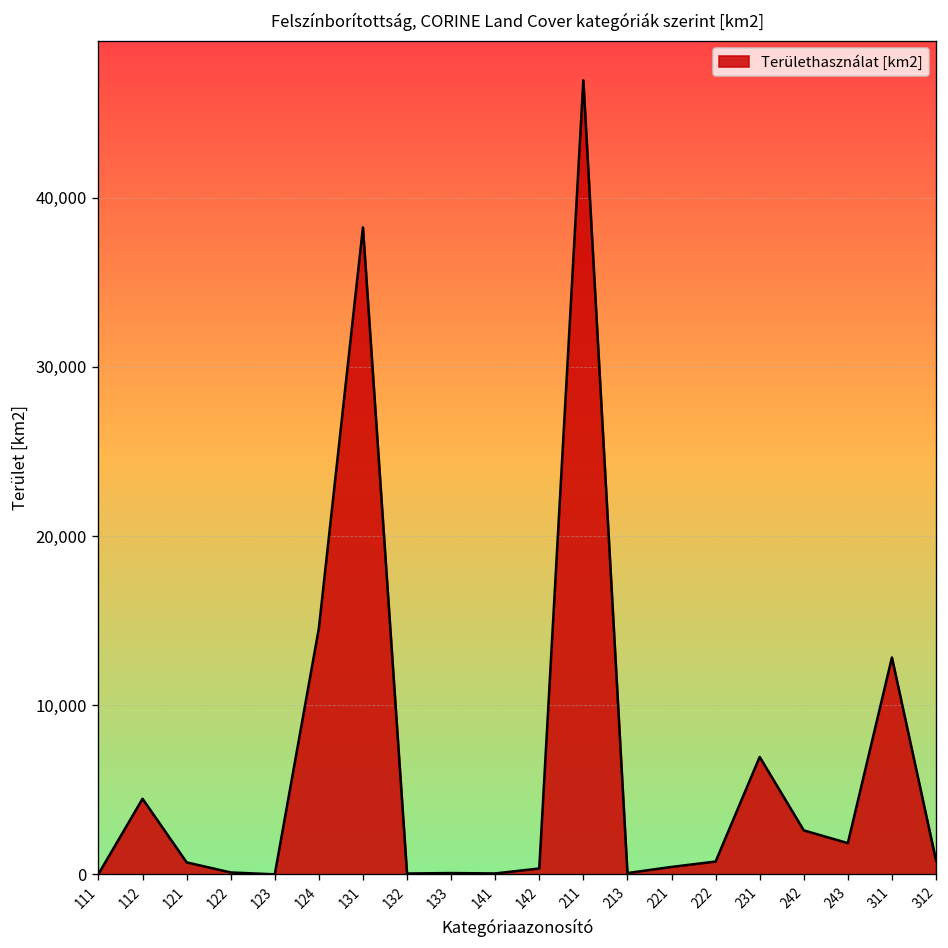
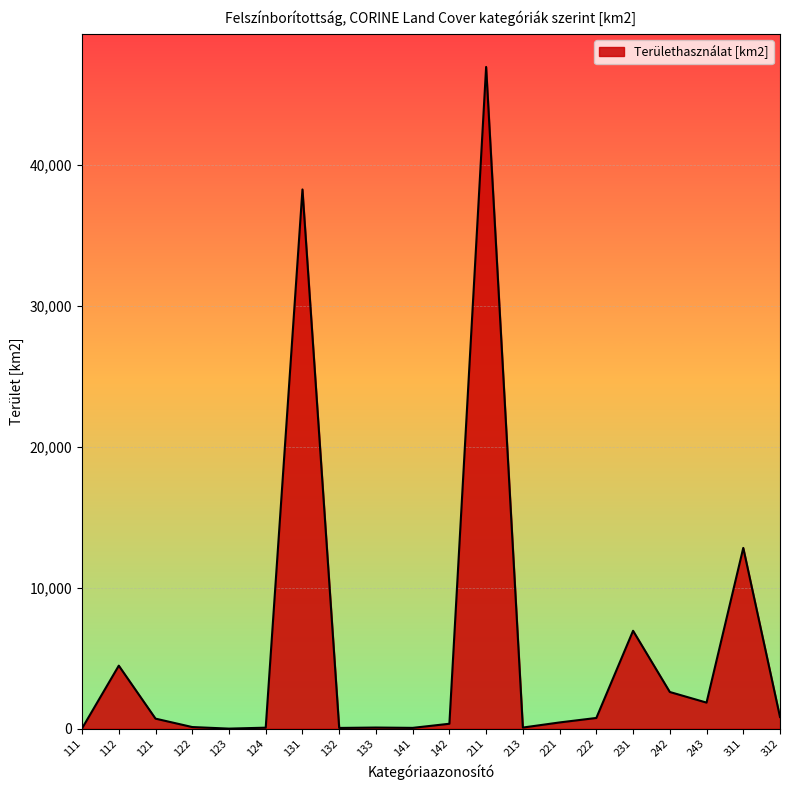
124: 14,500 -> 100
